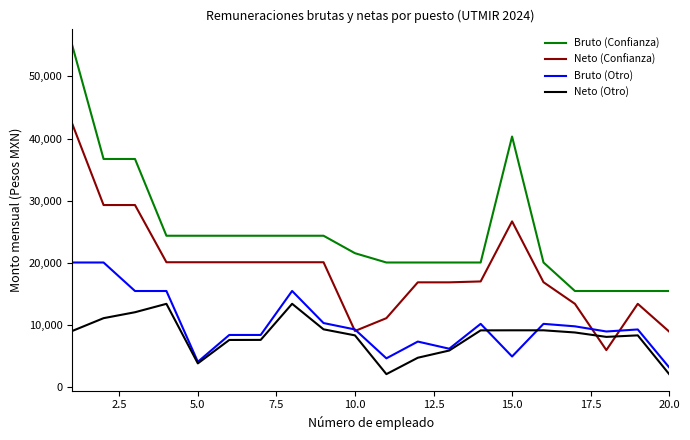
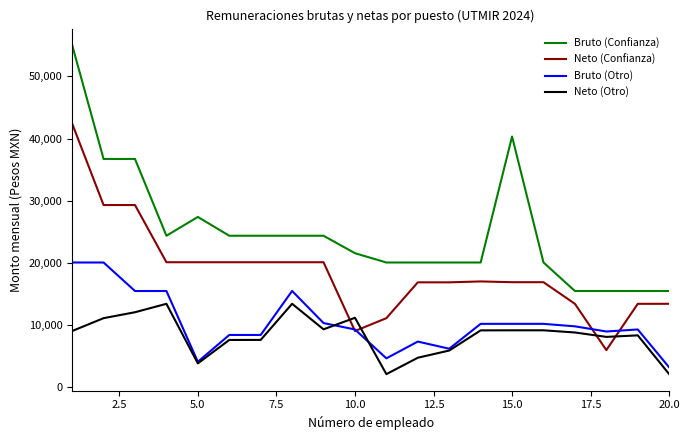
Bruto (Confianza), 5.0: 24,000 -> 27,000
Neto (Otro), 10.0: 8,000 -> 11,000
Neto (Confianza), 15.0: 27,000 -> 17,000
Bruto (Otro), 15.0: 5,000 -> 10,000
Neto (Confianza), 20.0: 9,000 -> 13,000
